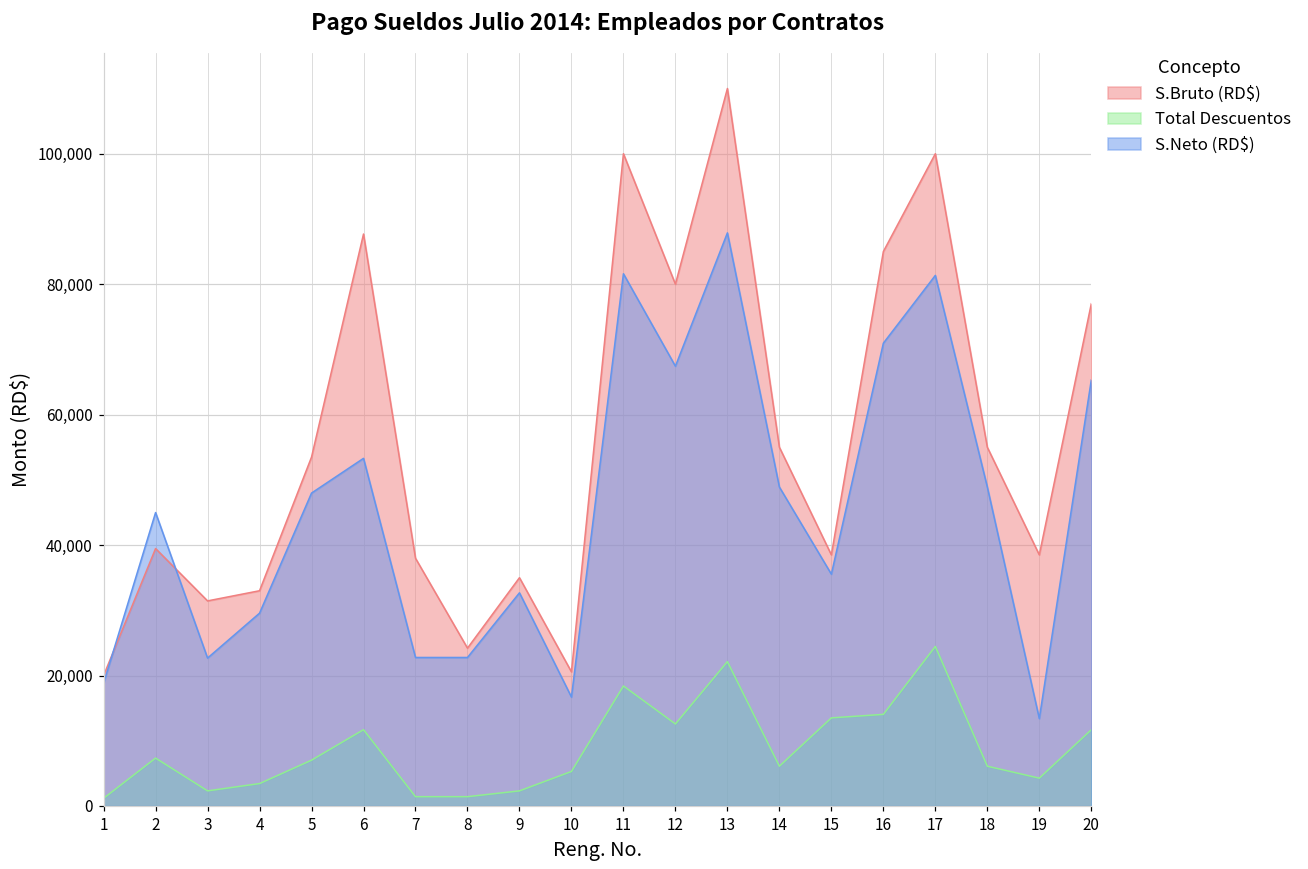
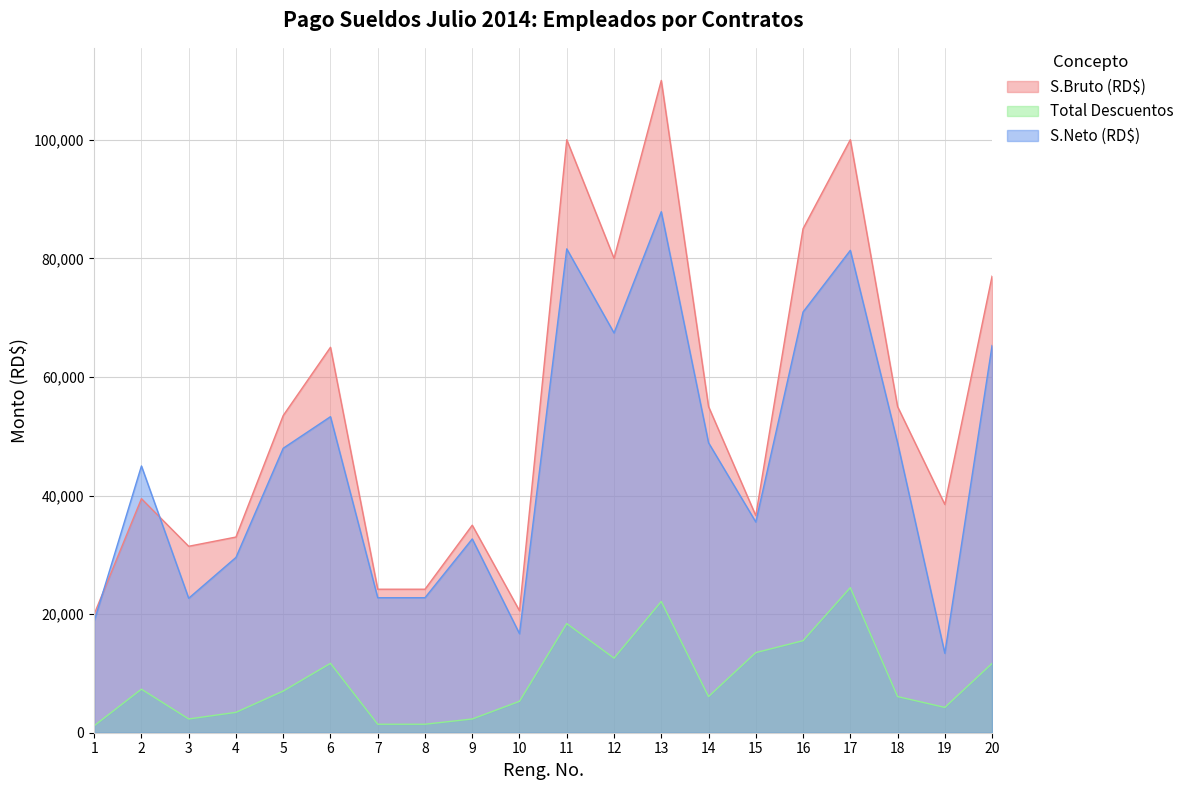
S.Bruto (RD$), 6: 88,000 -> 65,000
S.Bruto (RD$), 7: 38,000 -> 24,000
S.Bruto (RD$), 15: 39,000 -> 37,000
Total Descuentos, 16: 14,000 -> 16,000
